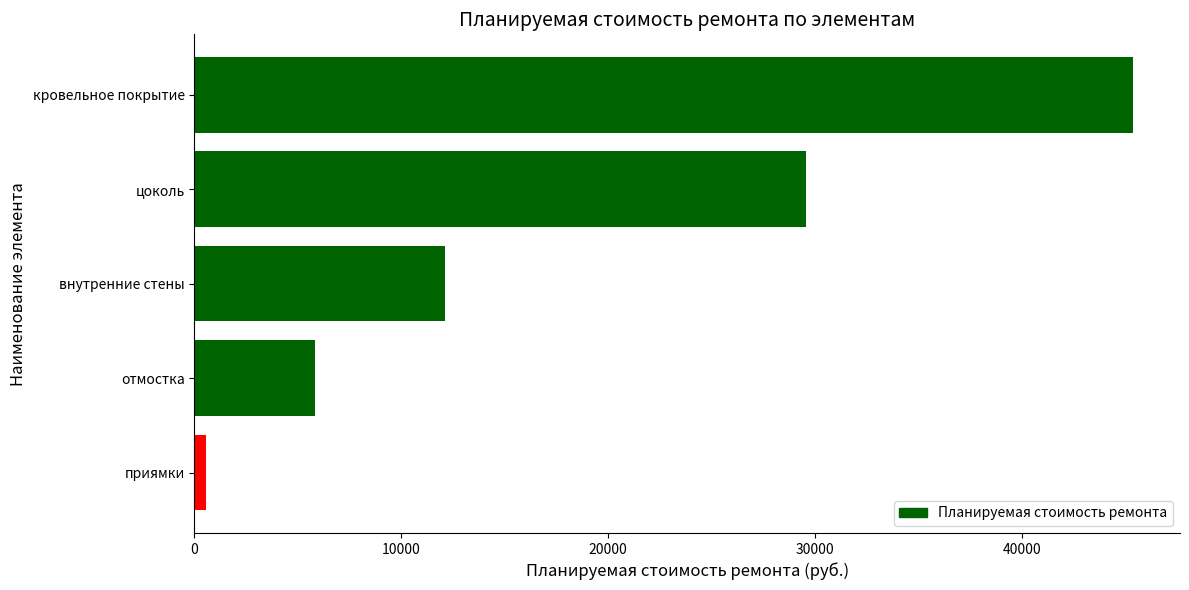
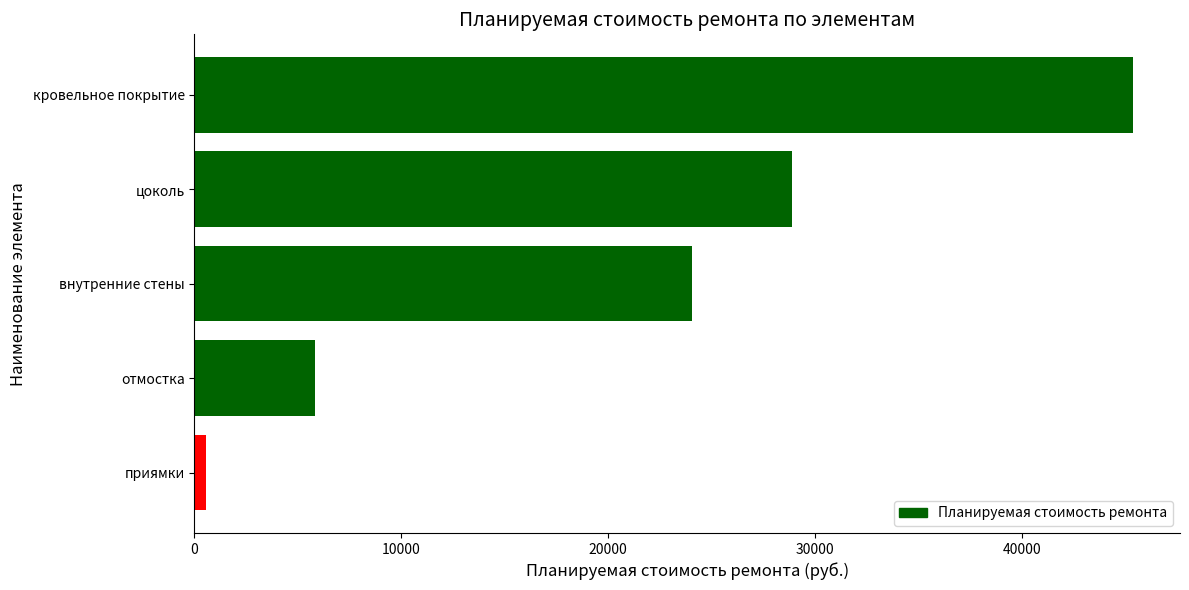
цоколь: 29600 -> 28900
внутренние стены: 12100 -> 24100
